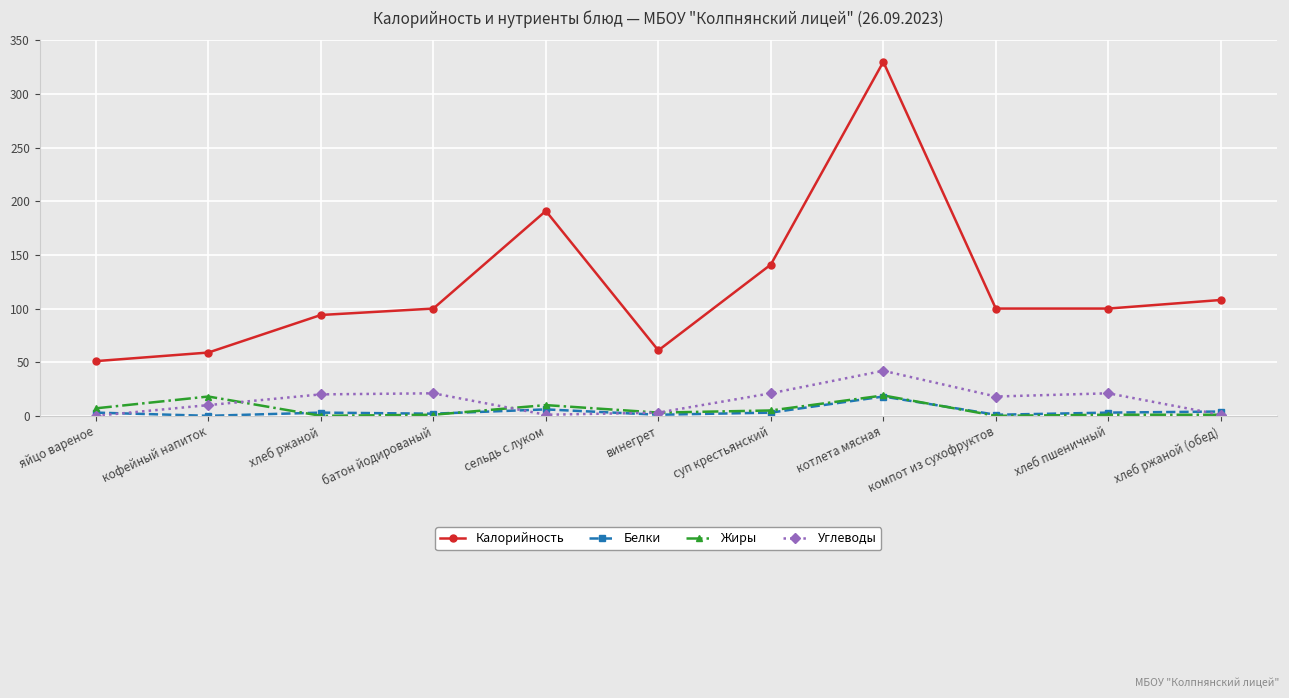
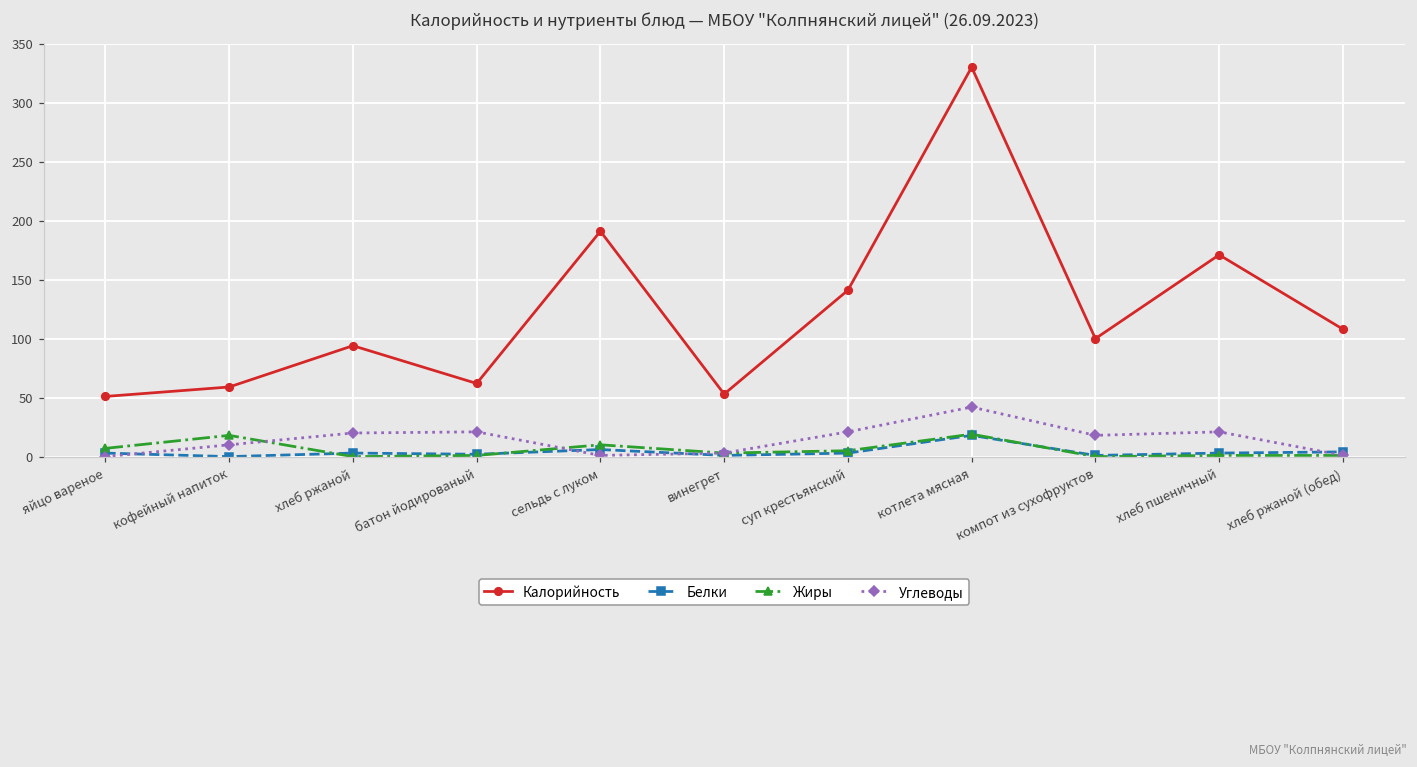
Калорийность, батон йодированый: 100 -> 62
Калорийность, винегрет: 61 -> 53
Калорийность, хлеб пшеничный: 100 -> 171
